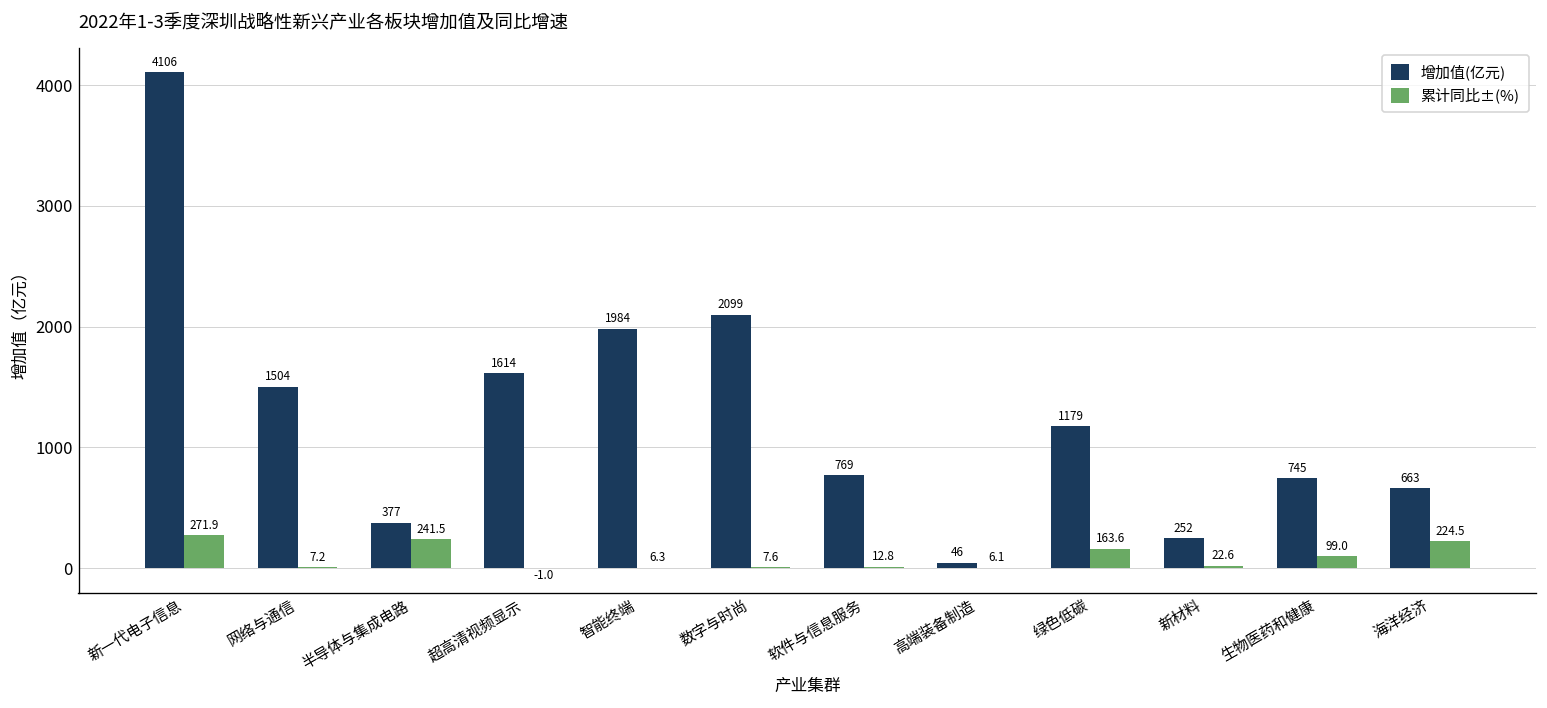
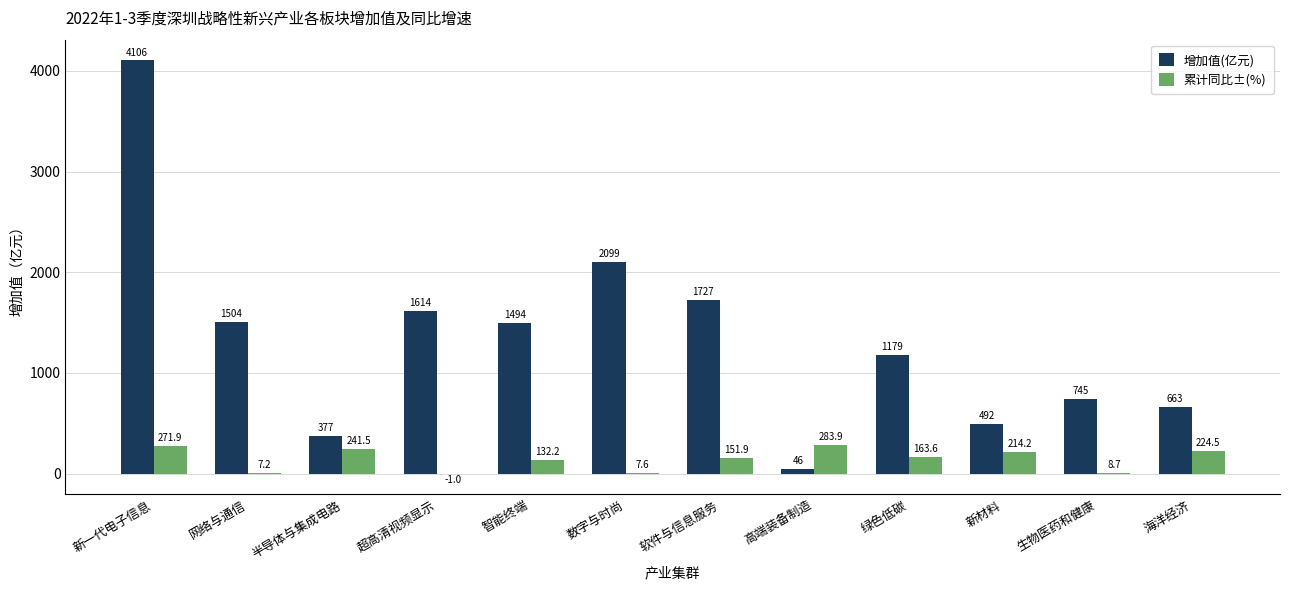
增加值(亿元), 智能终端: 1984 -> 1494
累计同比±(%), 智能终端: 6.3 -> 132.2
增加值(亿元), 软件与信息服务: 769 -> 1727
累计同比±(%), 软件与信息服务: 12.8 -> 151.9
累计同比±(%), 高端装备制造: 6.1 -> 283.9
增加值(亿元), 新材料: 252 -> 492
累计同比±(%), 新材料: 22.6 -> 214.2
累计同比±(%), 生物医药和健康: 99.0 -> 8.7
